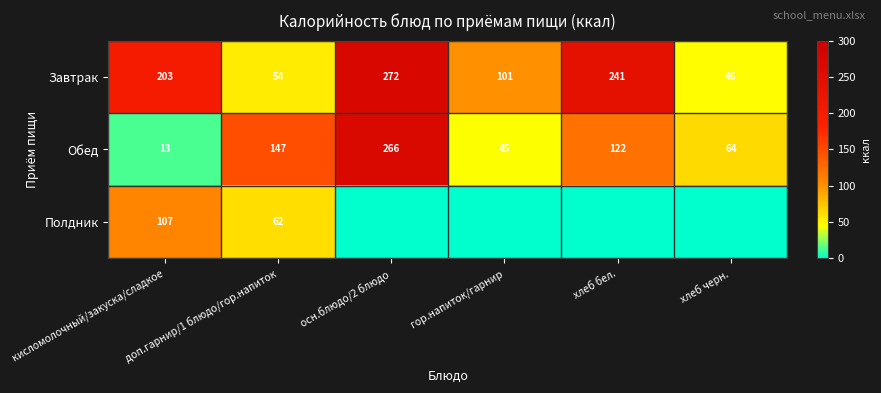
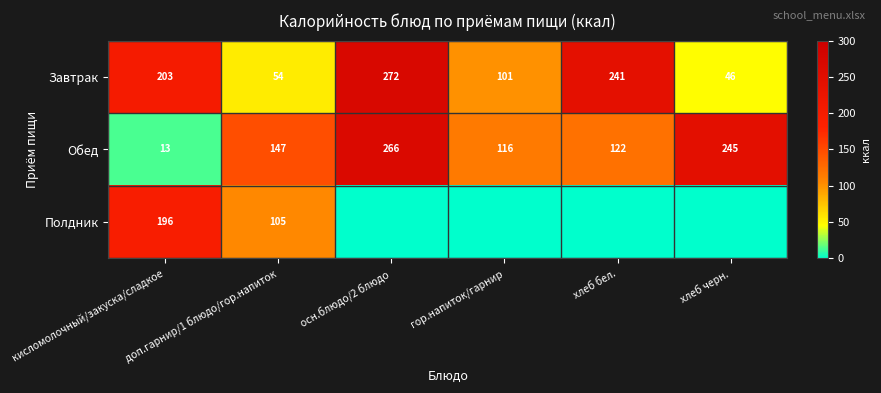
Обед, гор.напиток/гарнир: 45 -> 116
Обед, хлеб черн.: 64 -> 245
Полдник, кисломолочный/закуска/сладкое: 107 -> 196
Полдник, доп.гарнир/1 блюдо/гор.напиток: 62 -> 105
